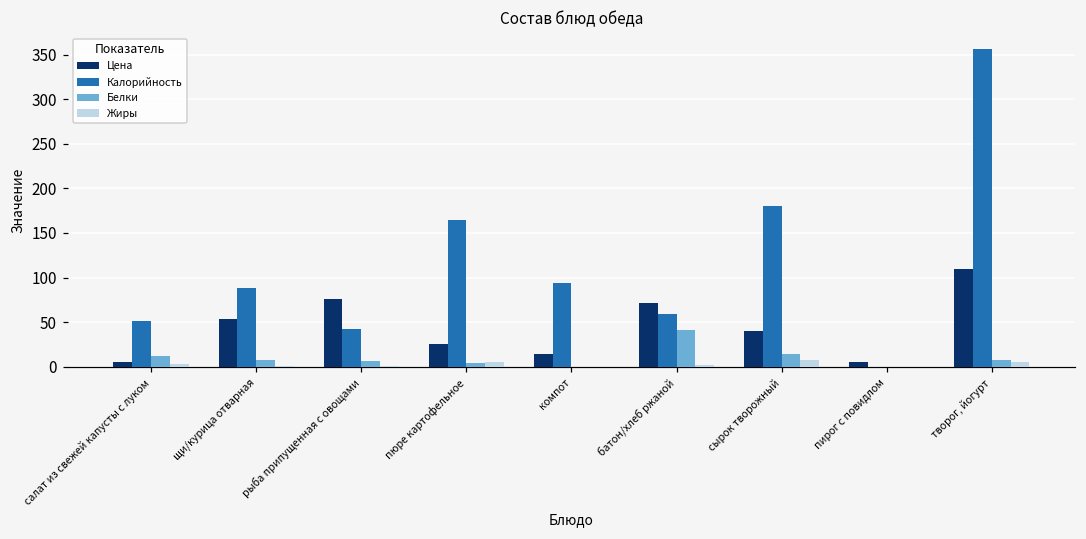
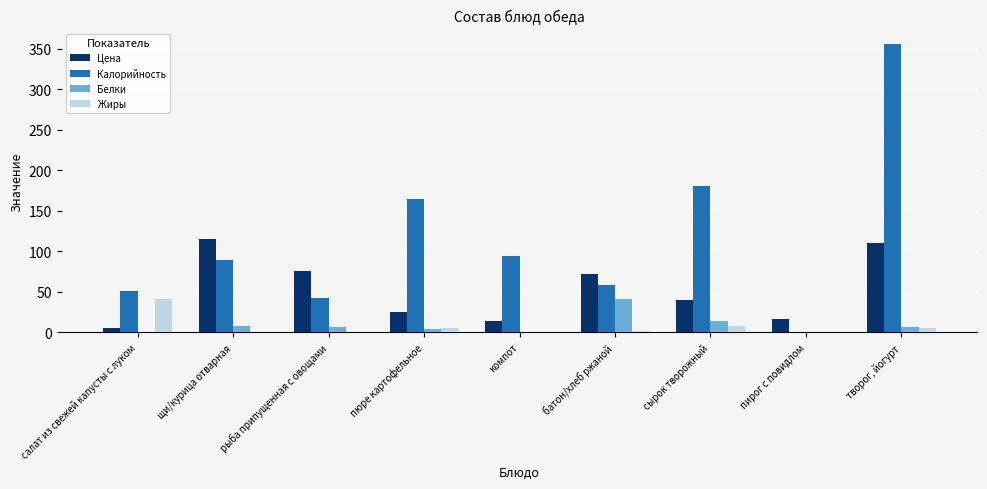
Белки, салат из свежей капусты с луком: 10 -> 0
Жиры, салат из свежей капусты с луком: 0 -> 40
Цена, щи/курица отварная: 50 -> 120
Цена, пирог с повидлом: 10 -> 20
